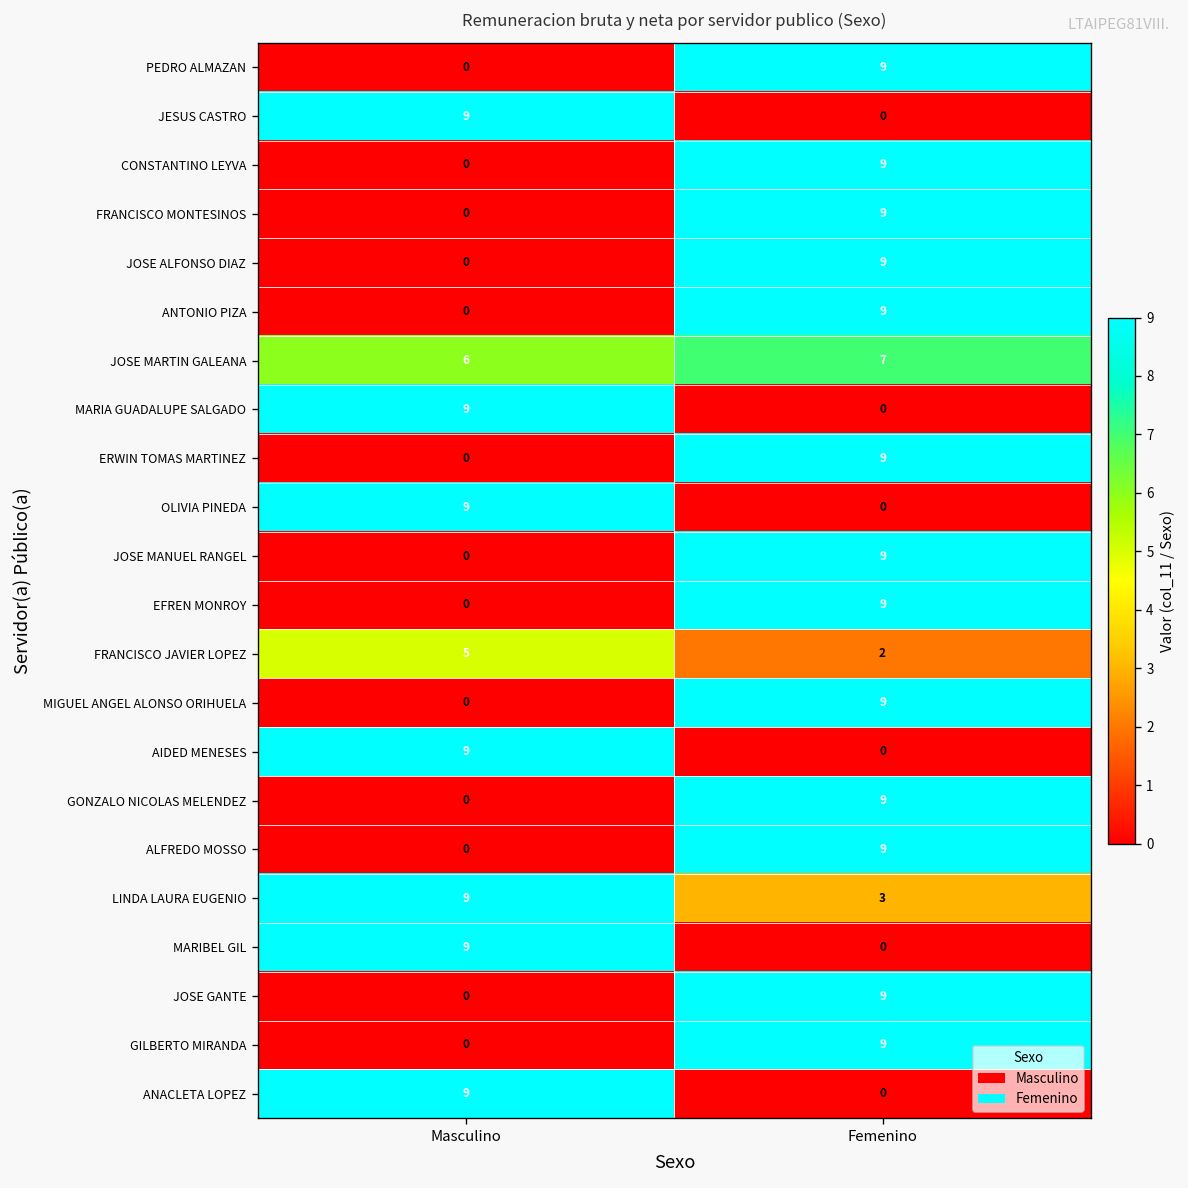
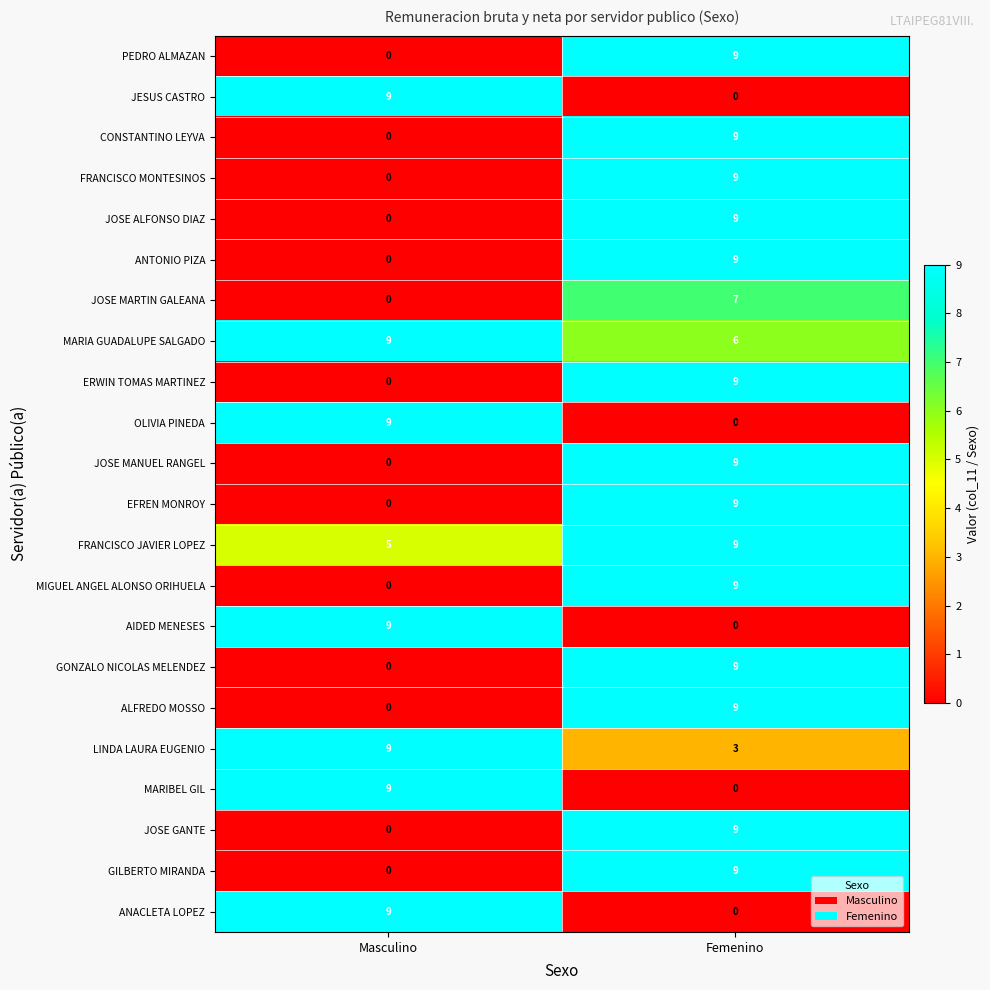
JOSE MARTIN GALEANA, Masculino: 6 -> 0
MARIA GUADALUPE SALGADO, Femenino: 0 -> 6
FRANCISCO JAVIER LOPEZ, Femenino: 2 -> 9
